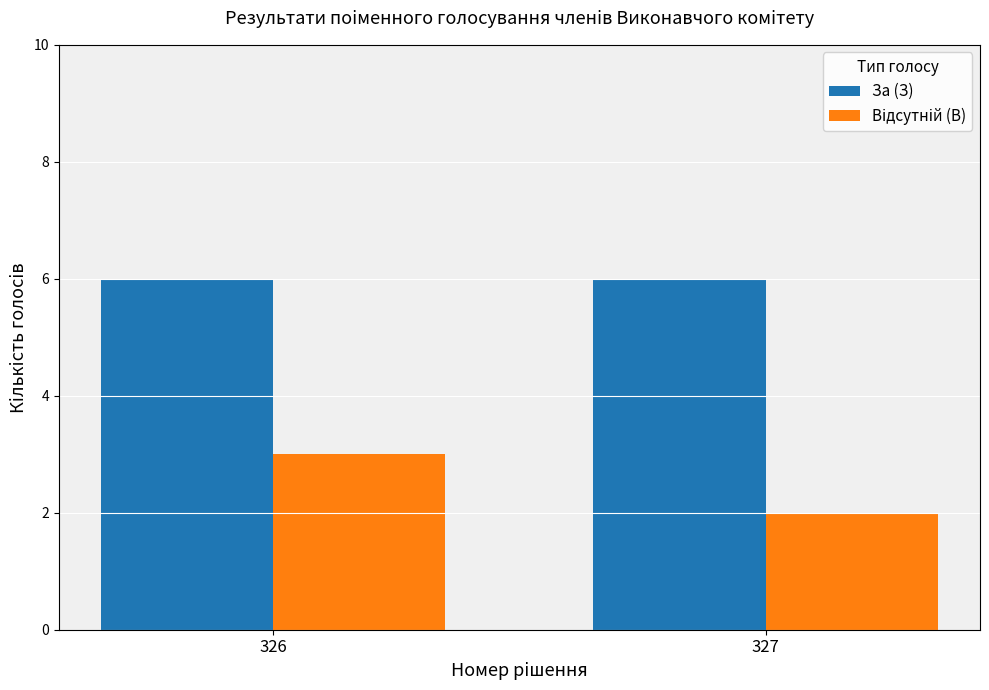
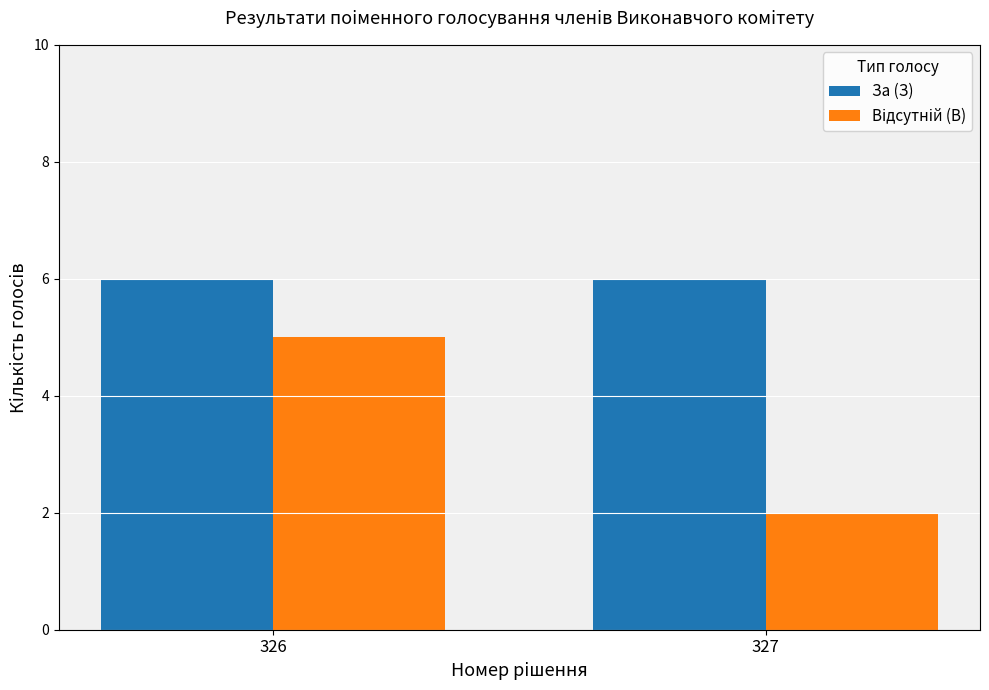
Відсутній (В), 326: 3 -> 5
